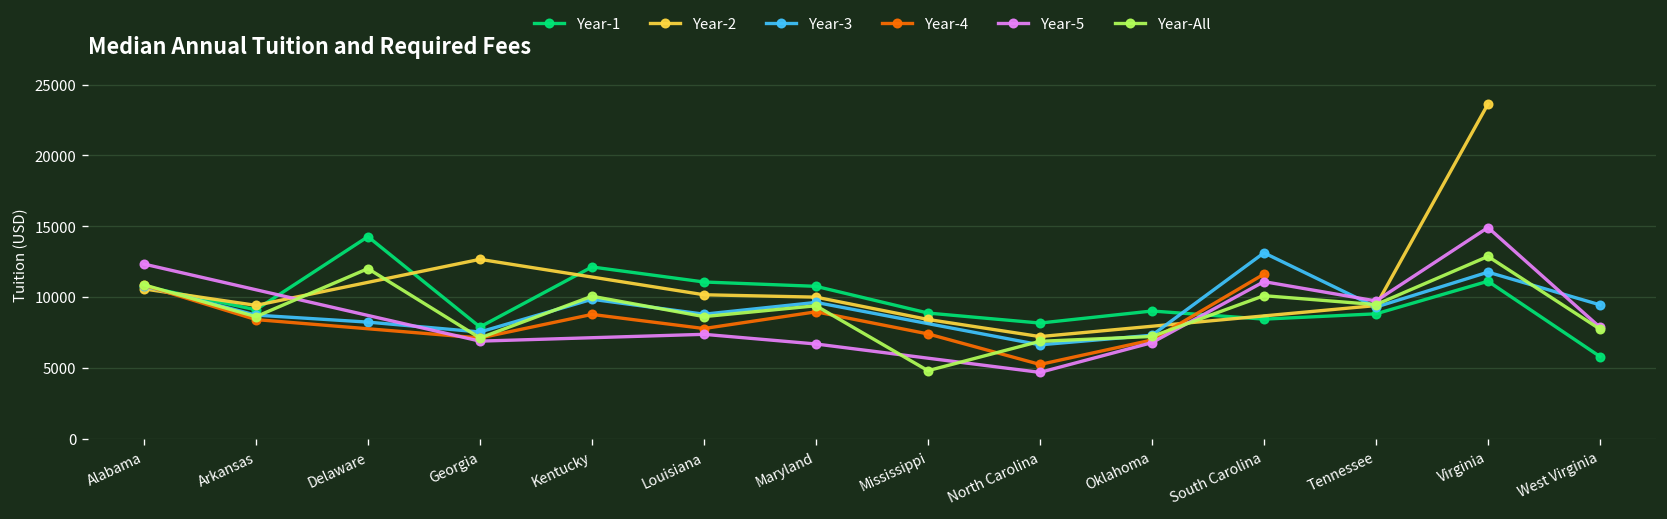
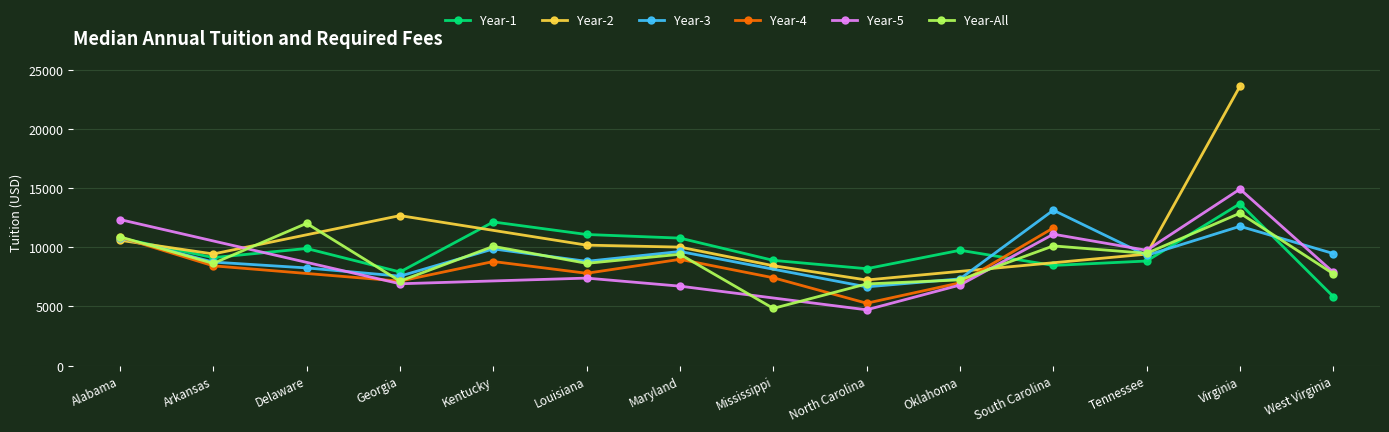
Year-1, Delaware: 14300 -> 9900
Year-1, Oklahoma: 9000 -> 9800
Year-1, Virginia: 11100 -> 13700
